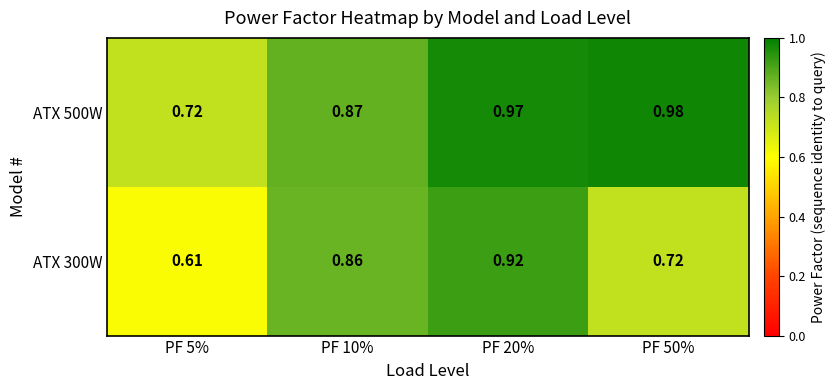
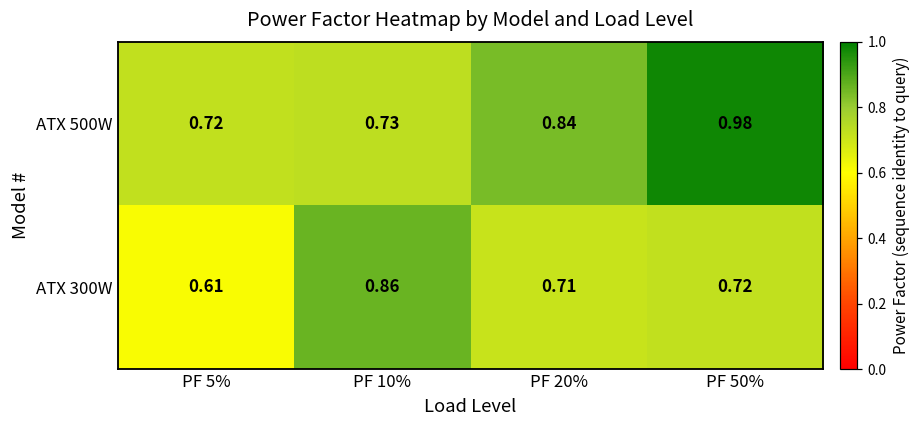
ATX 500W, PF 10%: 0.87 -> 0.73
ATX 500W, PF 20%: 0.97 -> 0.84
ATX 300W, PF 20%: 0.92 -> 0.71
